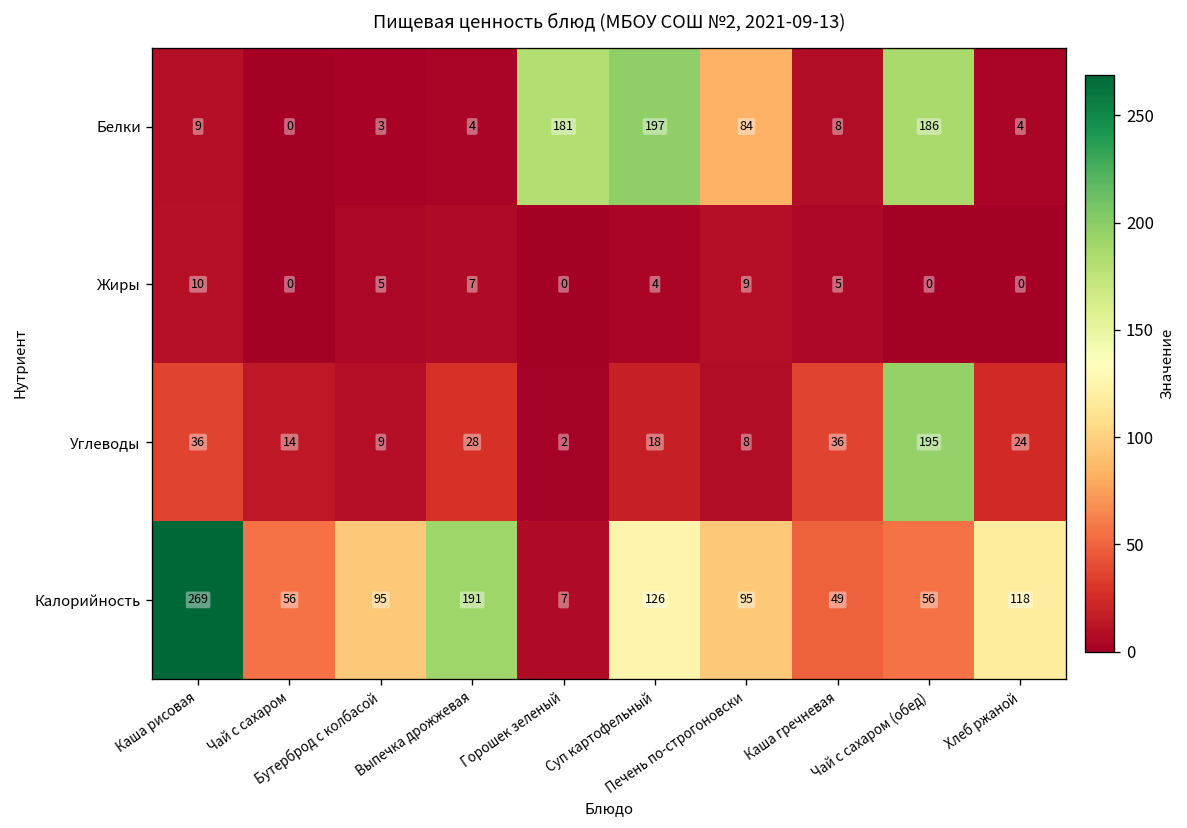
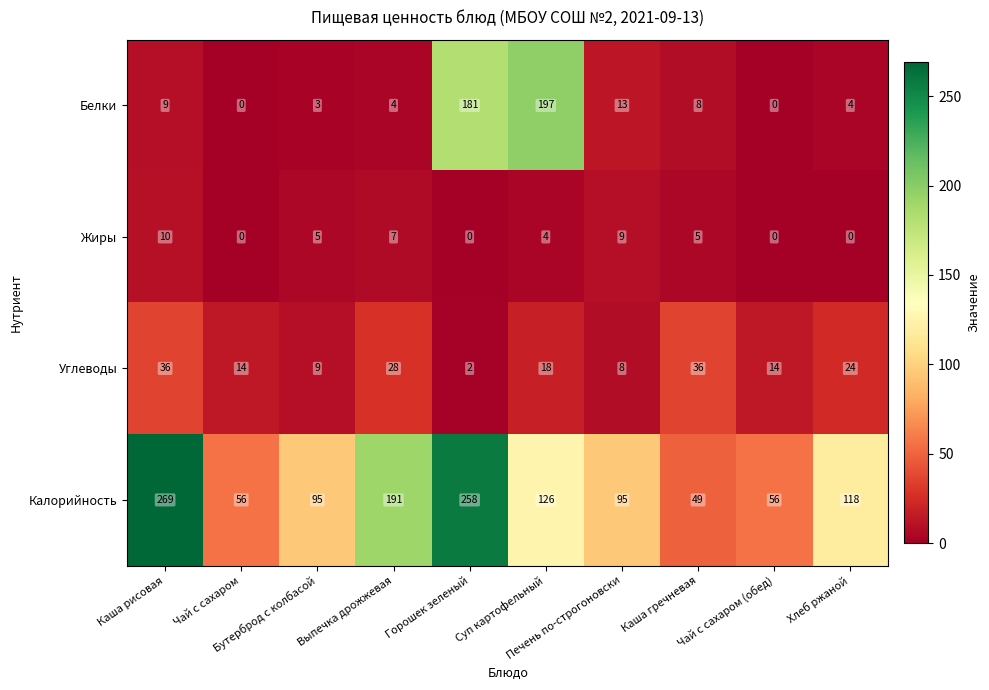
Белки, Печень по-строгоновски: 84 -> 13
Белки, Чай с сахаром (обед): 186 -> 0
Углеводы, Чай с сахаром (обед): 195 -> 14
Калорийность, Горошек зеленый: 7 -> 258
